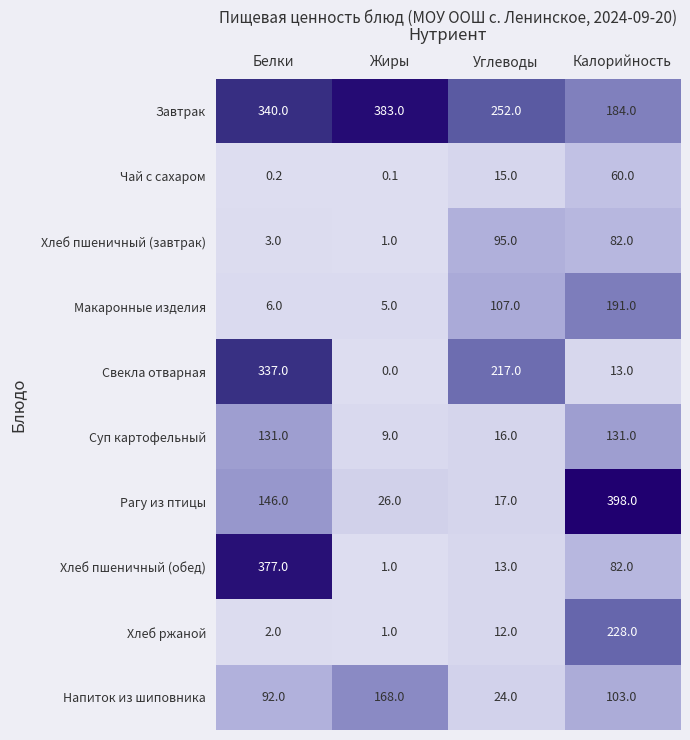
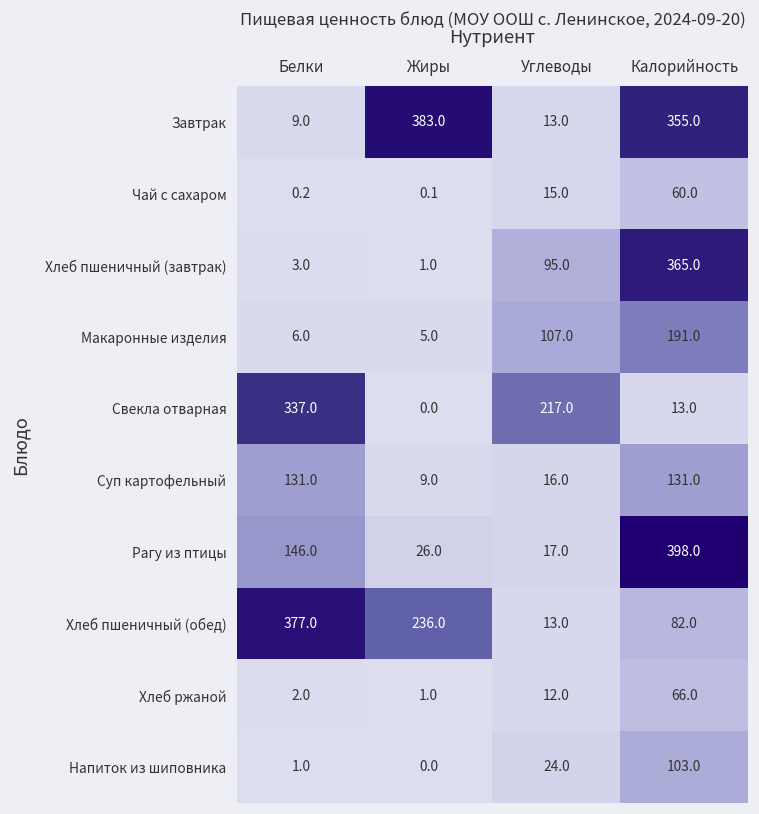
Завтрак, Белки: 340.0 -> 9.0
Завтрак, Углеводы: 252.0 -> 13.0
Завтрак, Калорийность: 184.0 -> 355.0
Хлеб пшеничный (завтрак), Калорийность: 82.0 -> 365.0
Хлеб пшеничный (обед), Жиры: 1.0 -> 236.0
Хлеб ржаной, Калорийность: 228.0 -> 66.0
Напиток из шиповника, Белки: 92.0 -> 1.0
Напиток из шиповника, Жиры: 168.0 -> 0.0
